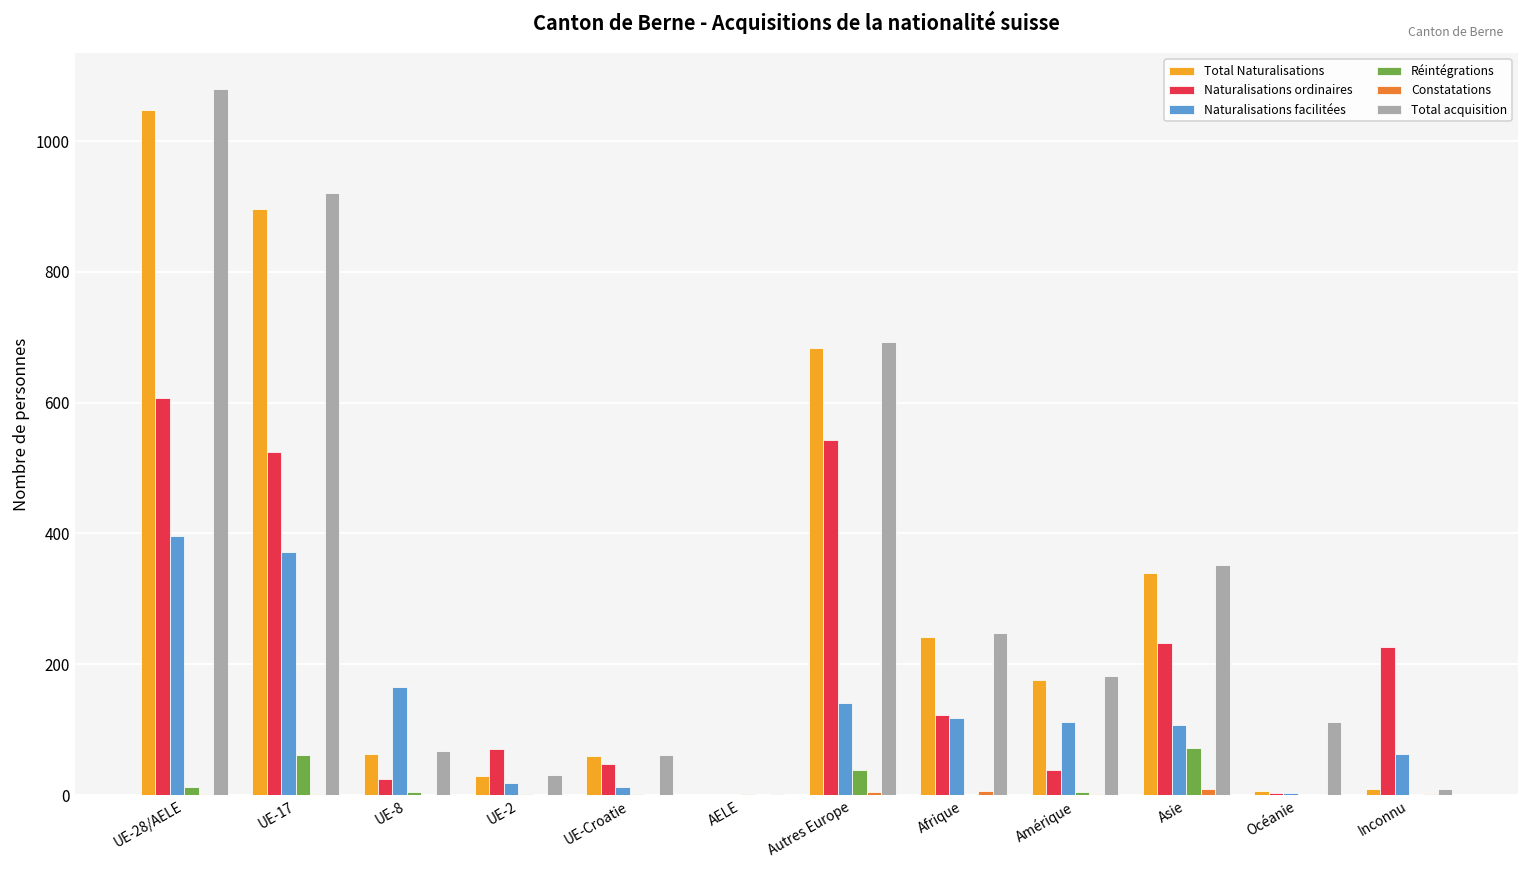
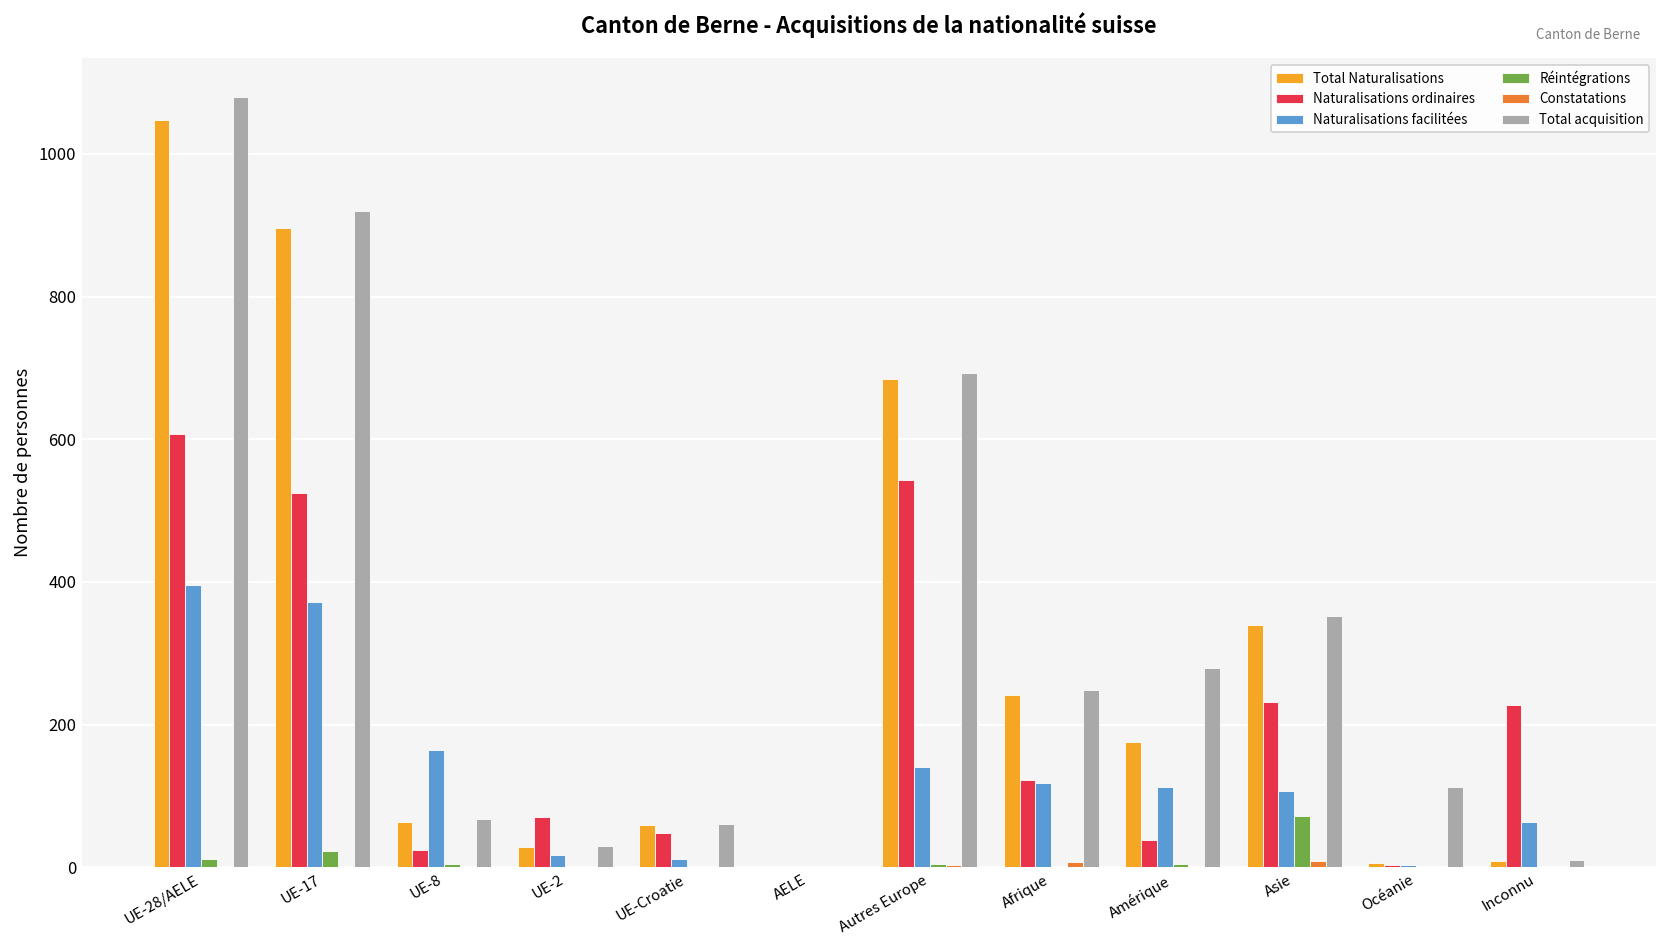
Réintégrations, UE-17: 60 -> 20
Réintégrations, Autres Europe: 40 -> 10
Total acquisition, Amérique: 180 -> 280
